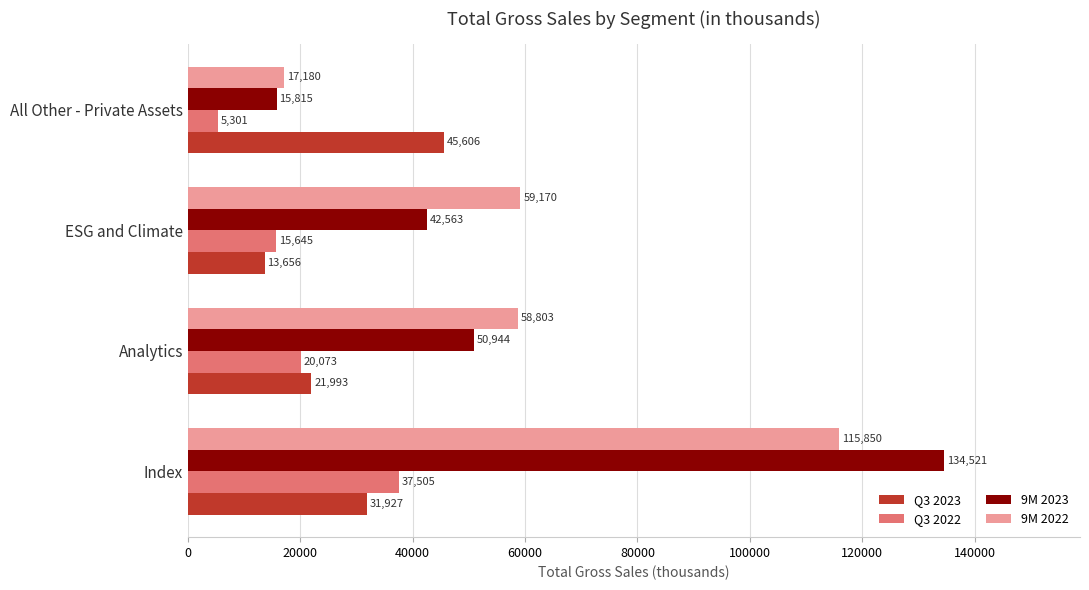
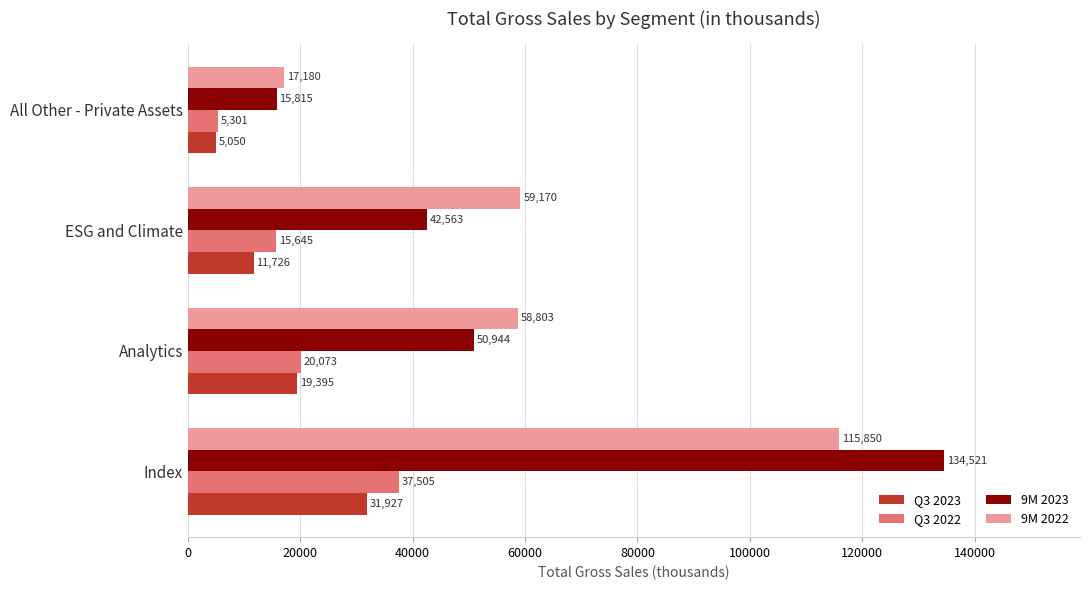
Q3 2023, All Other - Private Assets: 45,606 -> 5,050
Q3 2023, ESG and Climate: 13,656 -> 11,726
Q3 2023, Analytics: 21,993 -> 19,395
